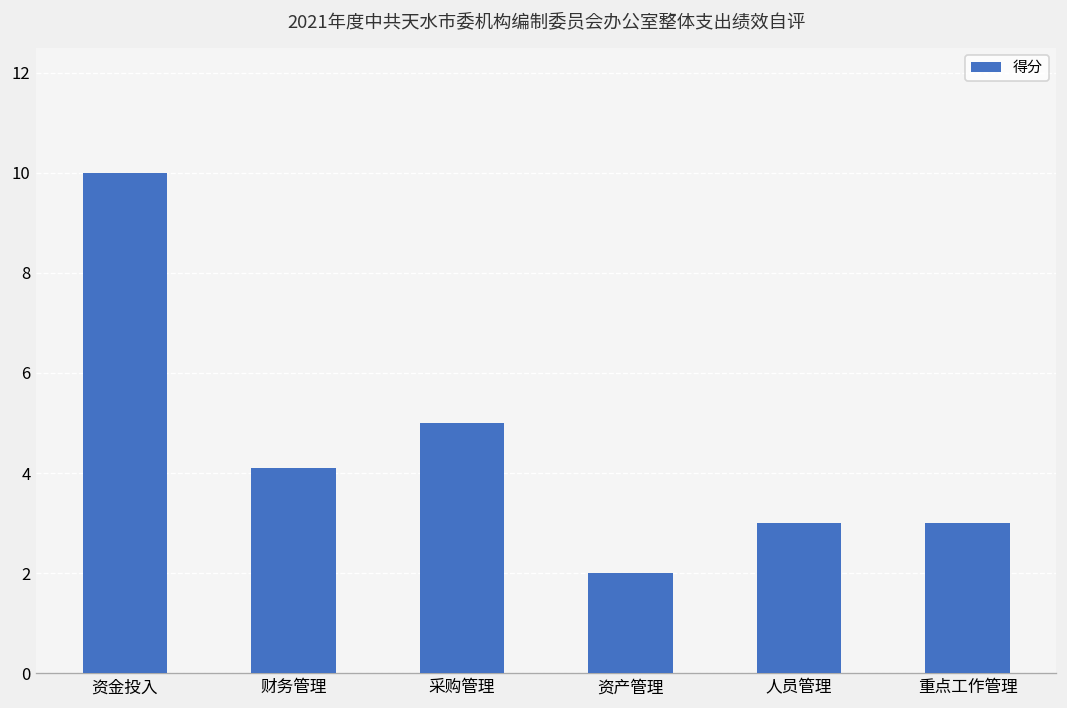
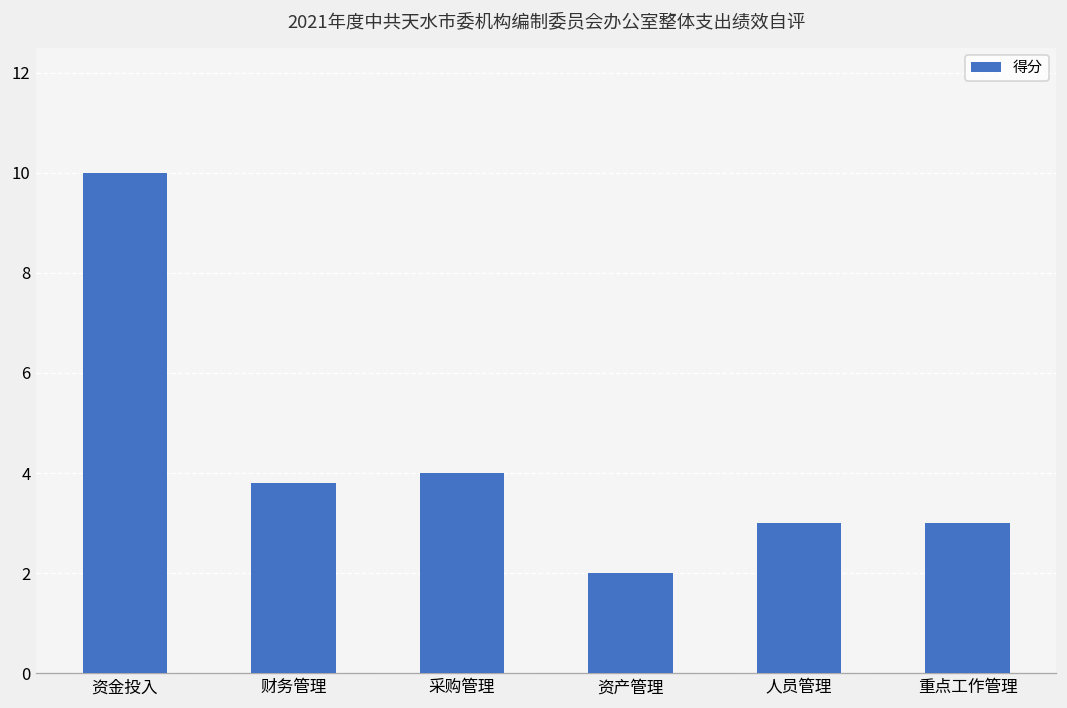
财务管理: 4.1 -> 3.8
采购管理: 5 -> 4
